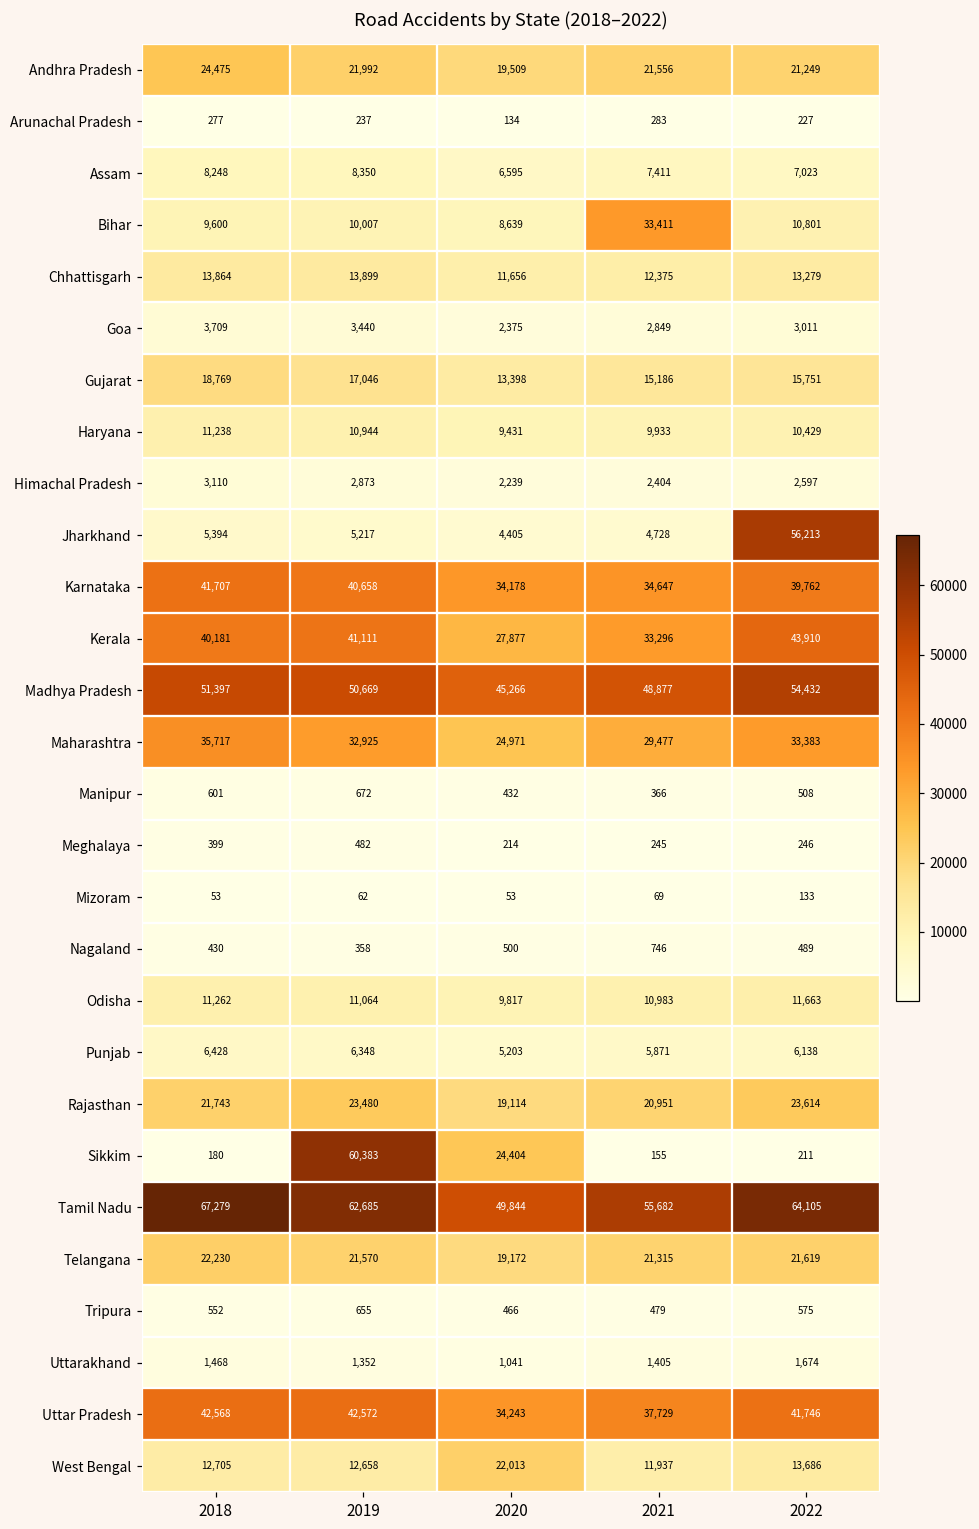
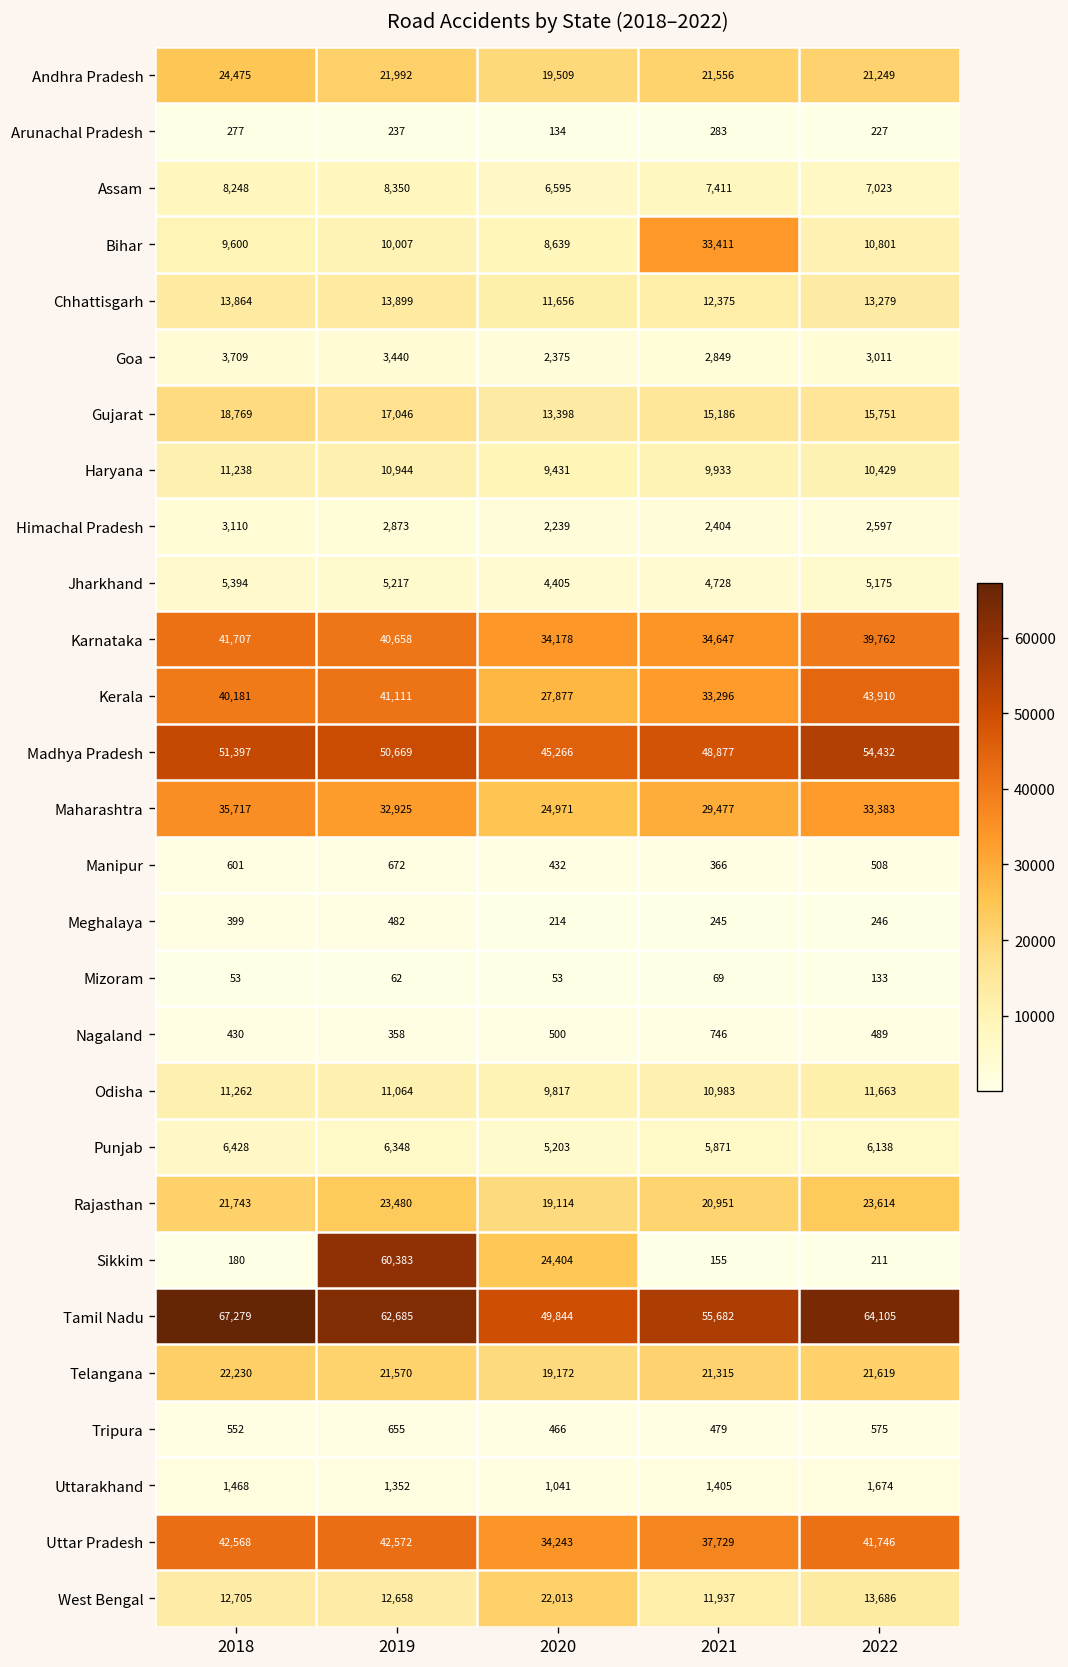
Jharkhand, 2022: 56,213 -> 5,175
